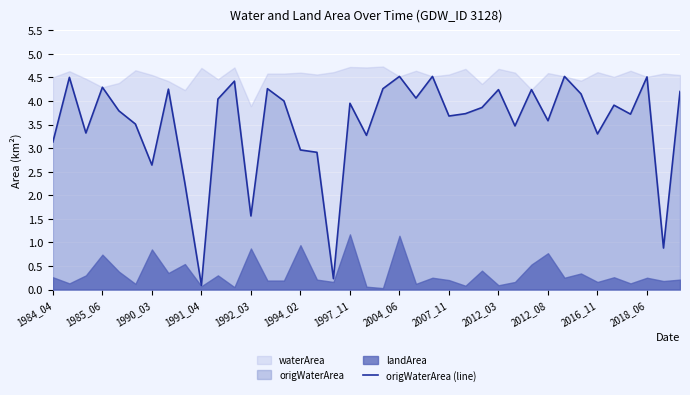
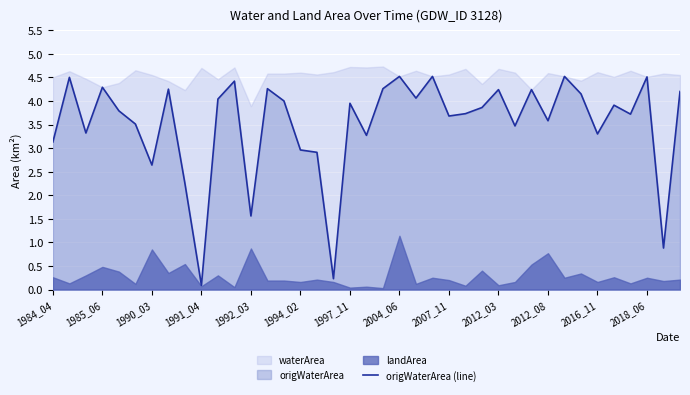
landArea, 1985_06: 0.7 -> 0.5
landArea, 1994_02: 0.9 -> 0.2
landArea, 1997_11: 1.2 -> 0.0
